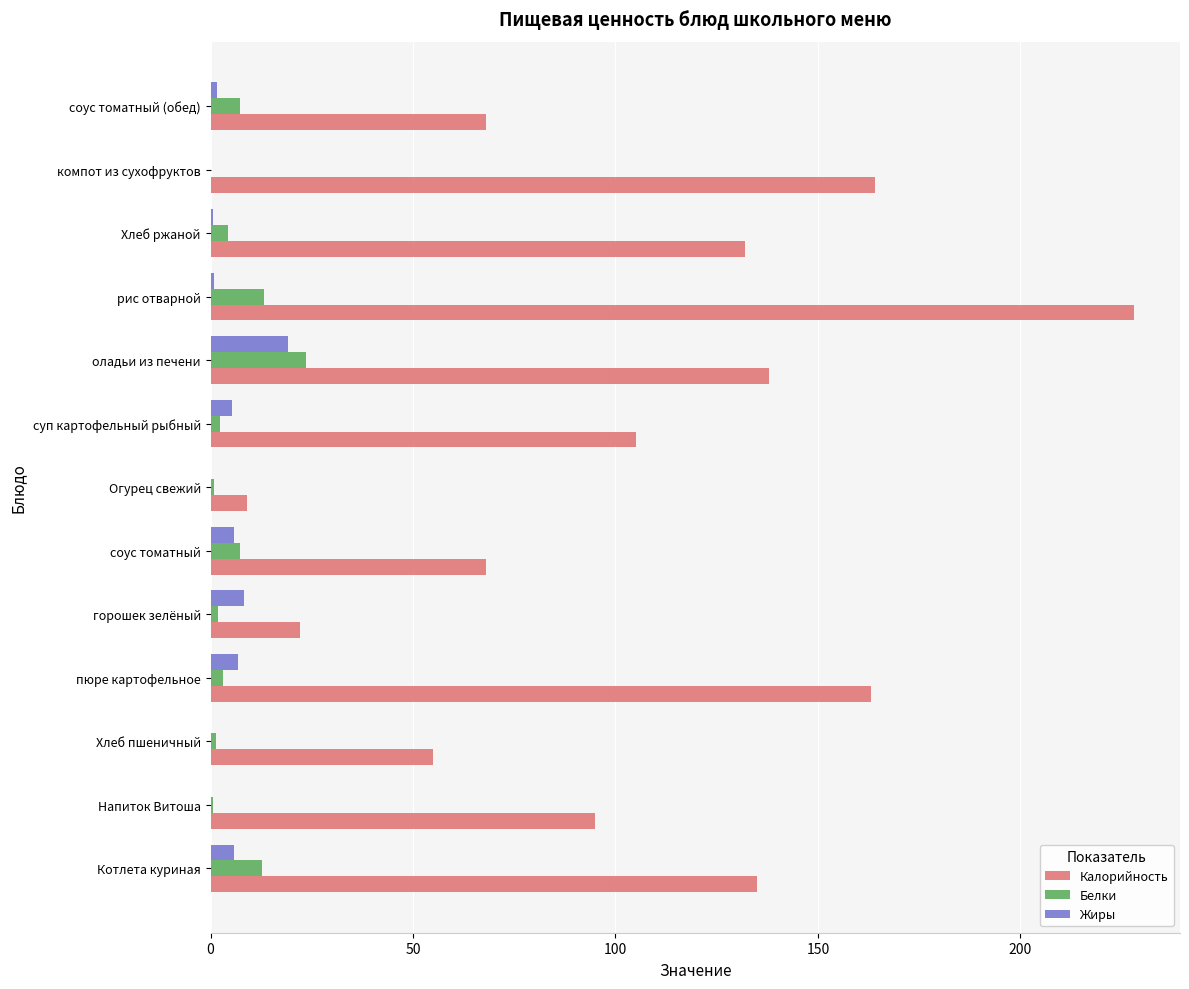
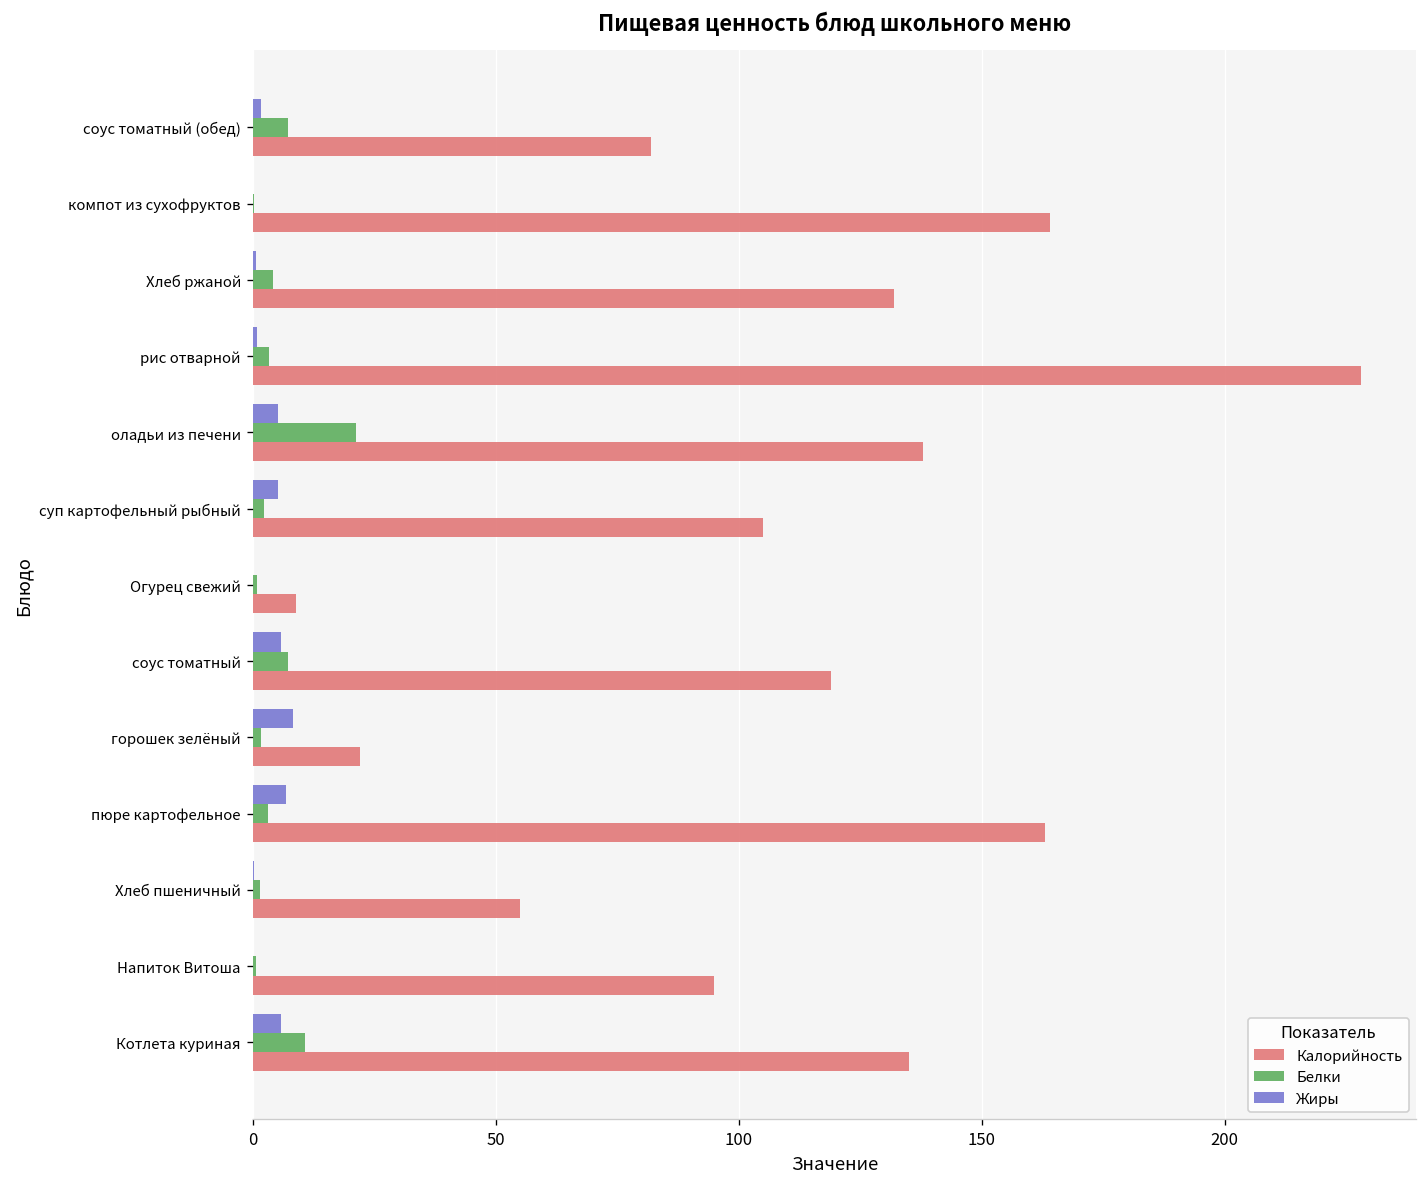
Калорийность, соус томатный (обед): 68 -> 82
Белки, рис отварной: 13 -> 3
Жиры, оладьи из печени: 19 -> 5
Белки, оладьи из печени: 24 -> 21
Калорийность, соус томатный: 68 -> 119
Белки, Котлета куриная: 13 -> 11
